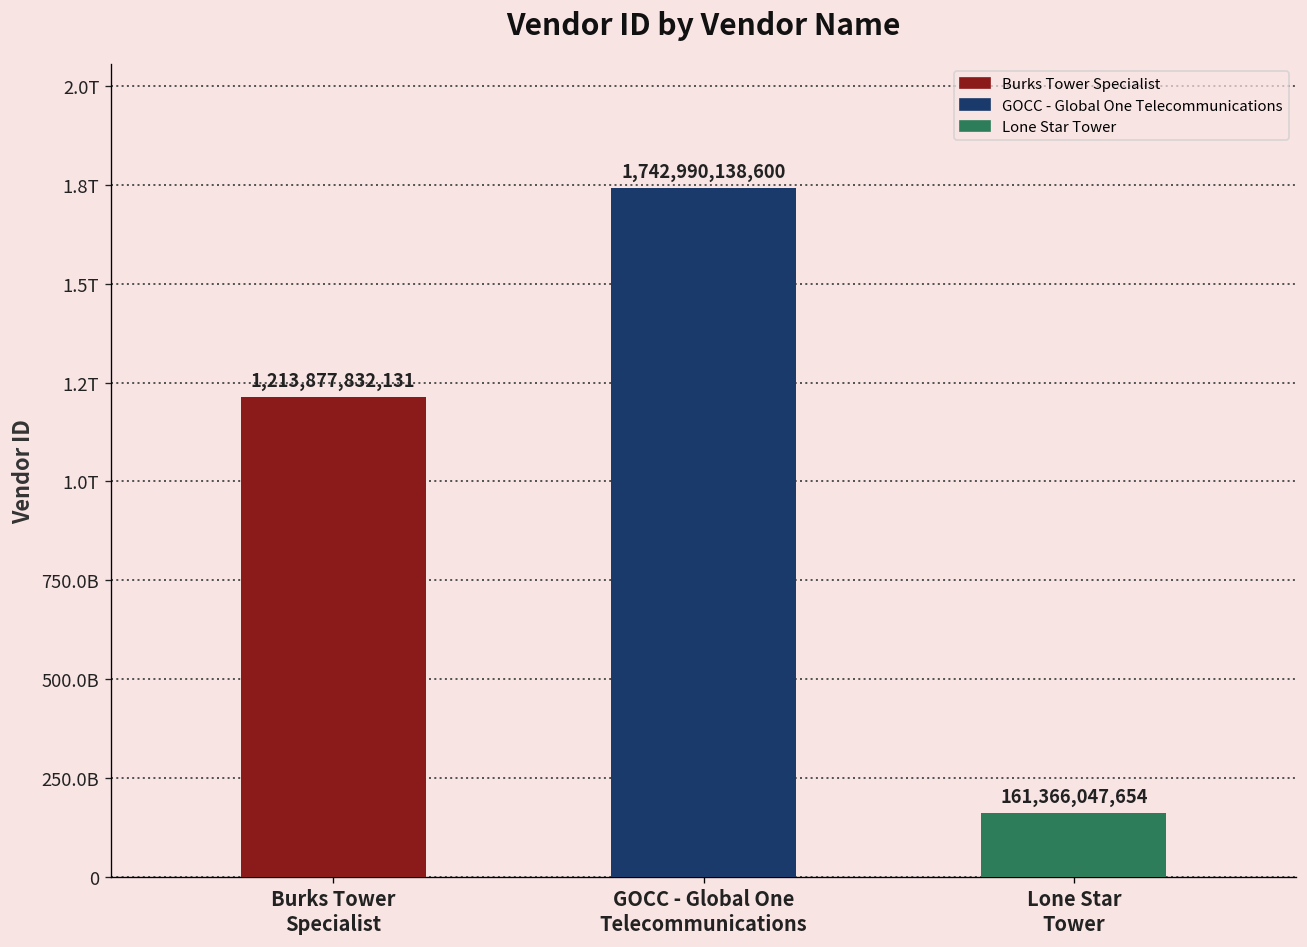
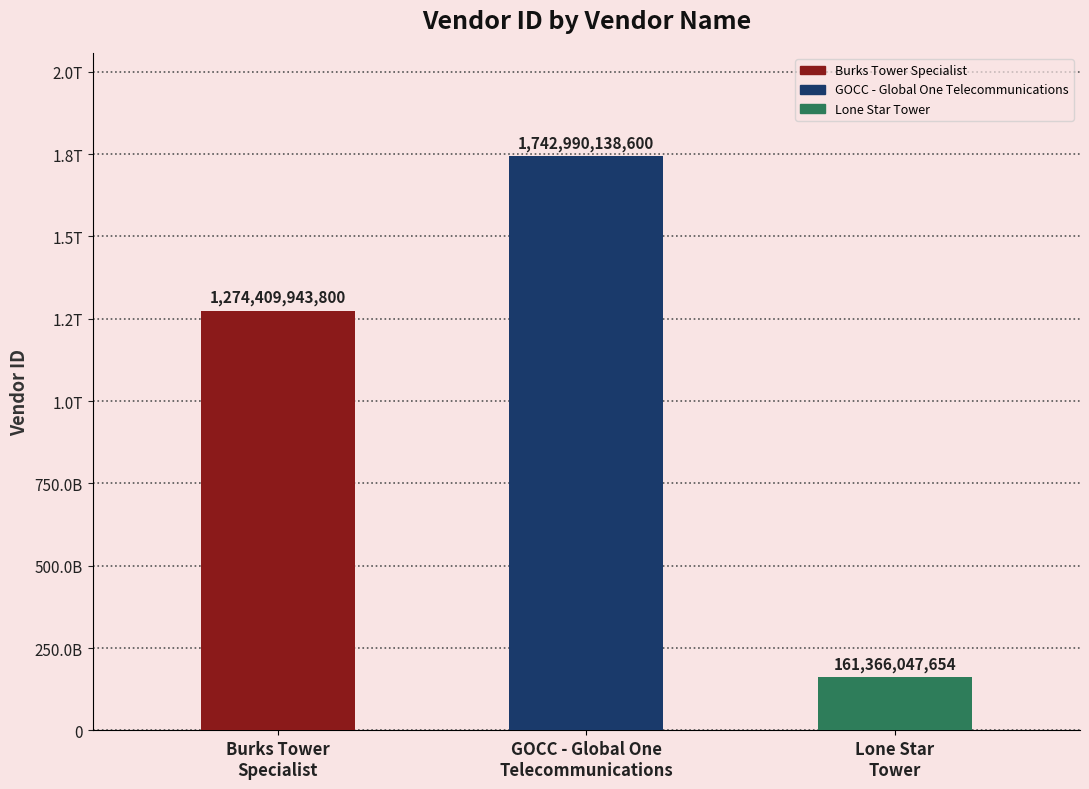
Burks Tower Specialist: 1,213,877,832,131 -> 1,274,409,943,800
